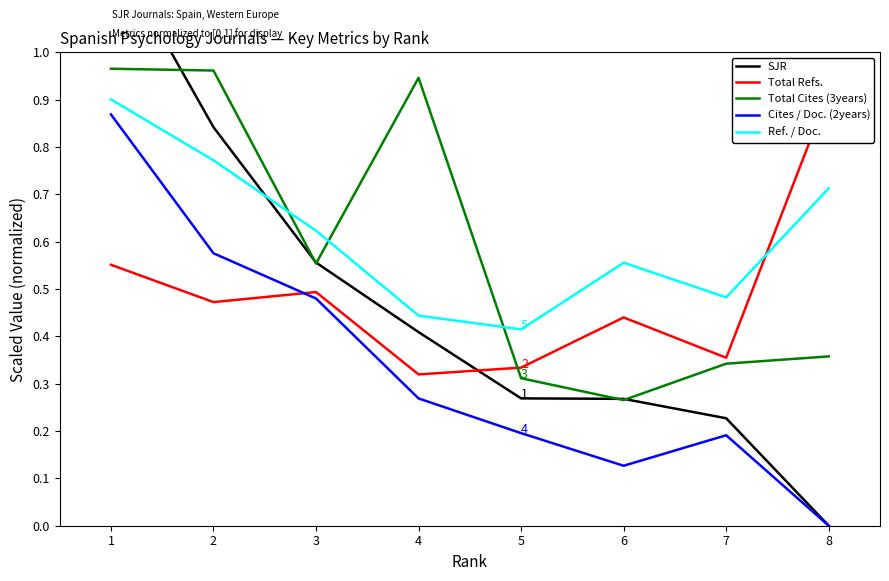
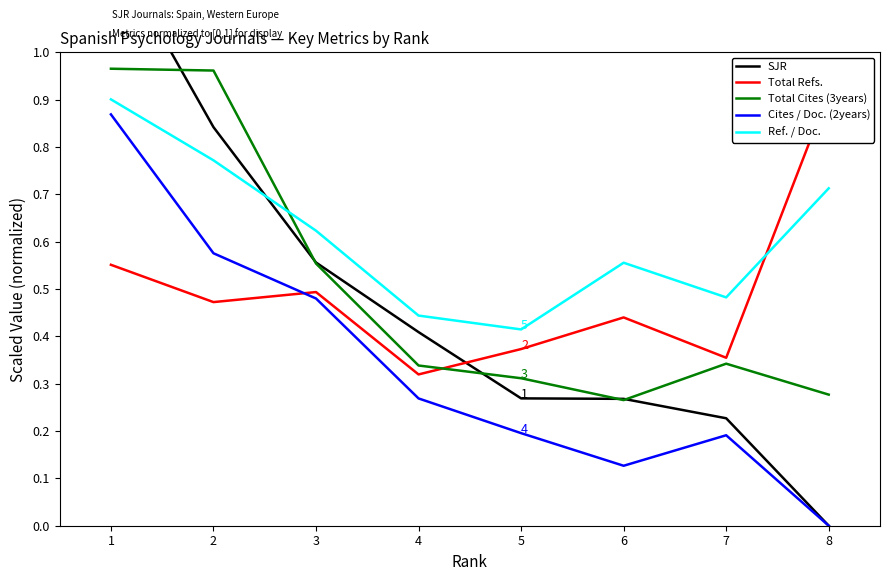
Total Cites (3years), 4: 0.95 -> 0.34
Total Refs., 5: 0.33 -> 0.37
Total Cites (3years), 8: 0.36 -> 0.28
